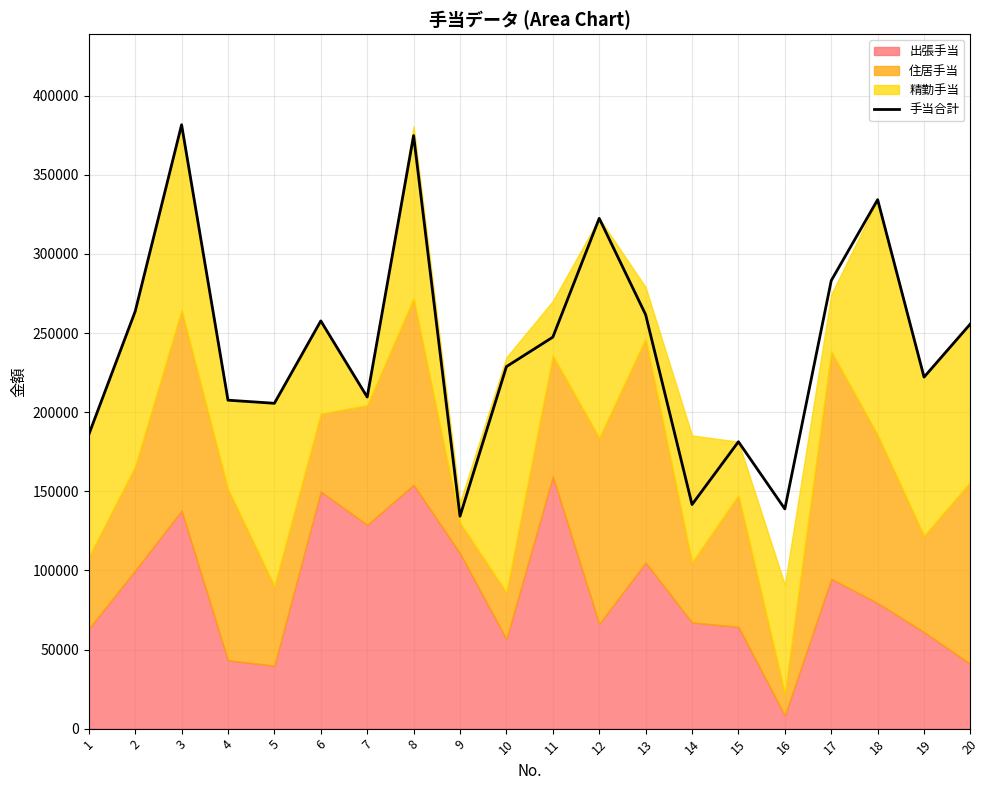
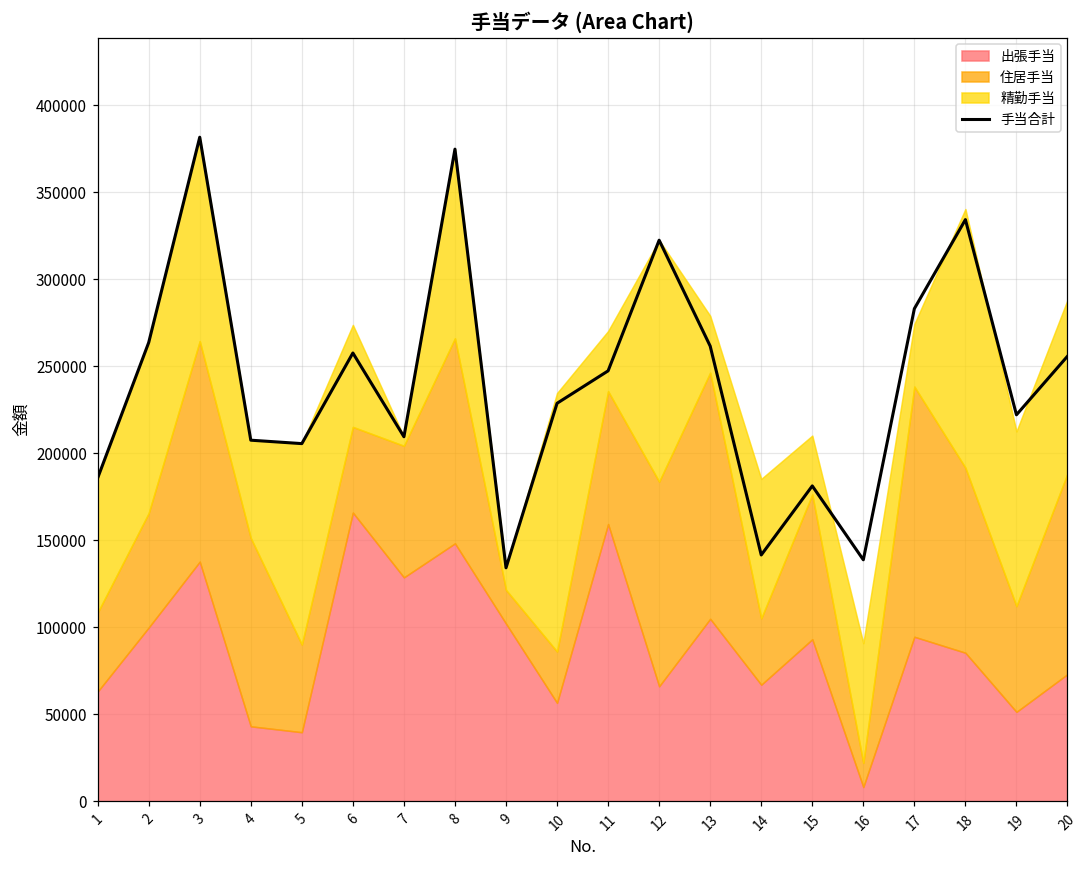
出張手当, 6: 150000 -> 166000
出張手当, 8: 154000 -> 148000
出張手当, 9: 111000 -> 102000
出張手当, 15: 64000 -> 93000
出張手当, 18: 79000 -> 85000
出張手当, 19: 61000 -> 51000
出張手当, 20: 41000 -> 73000
